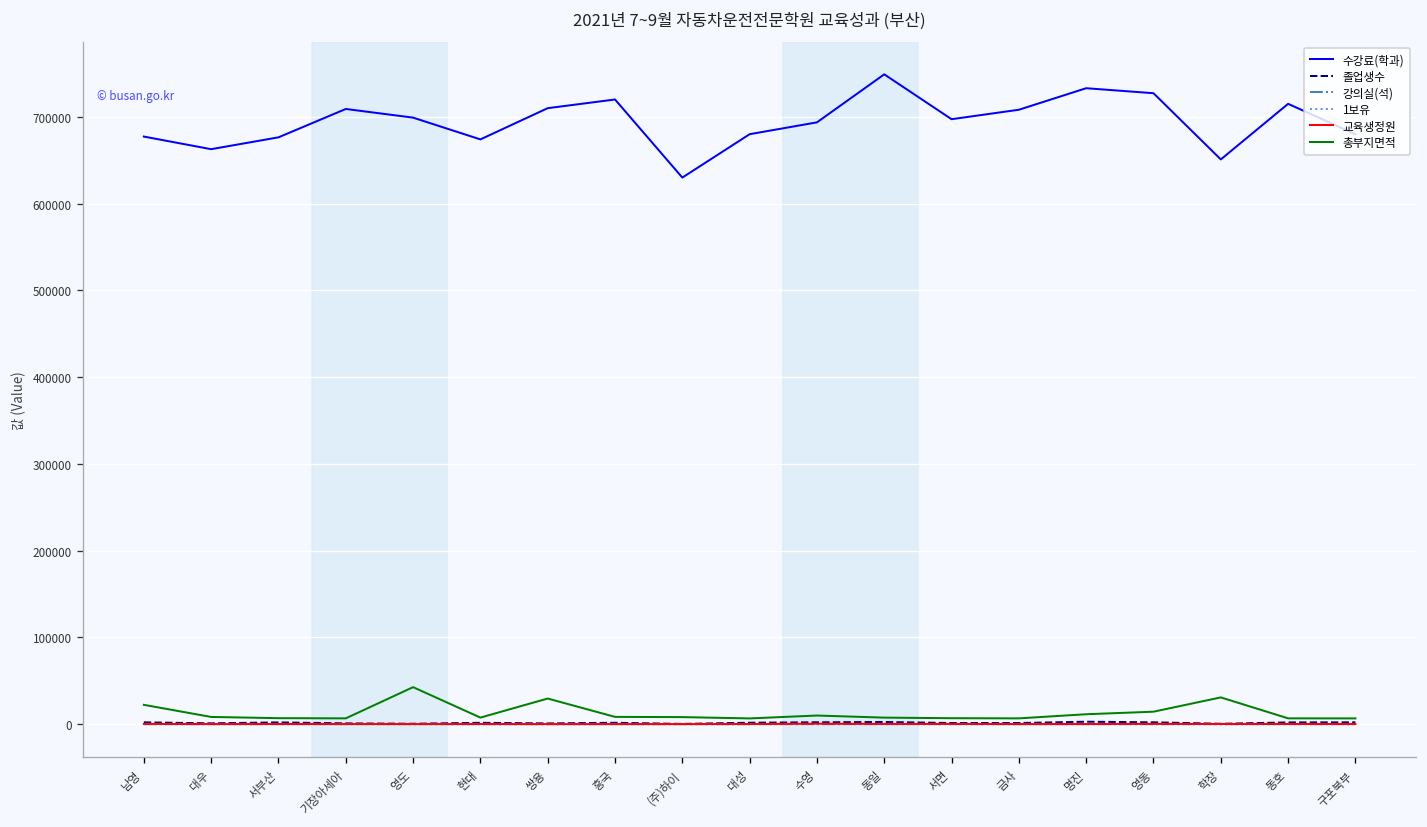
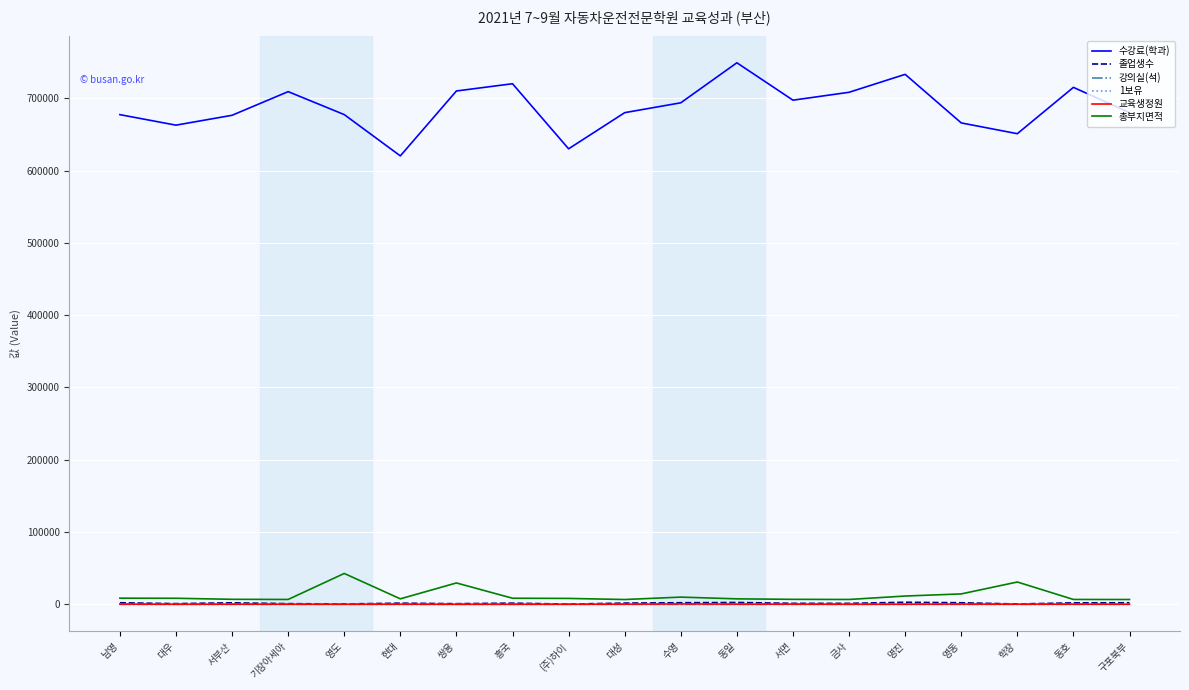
총부지면적, 남영: 20000 -> 10000
수강료(학과), 영도: 700000 -> 680000
수강료(학과), 현대: 670000 -> 620000
수강료(학과), 영동: 730000 -> 670000
